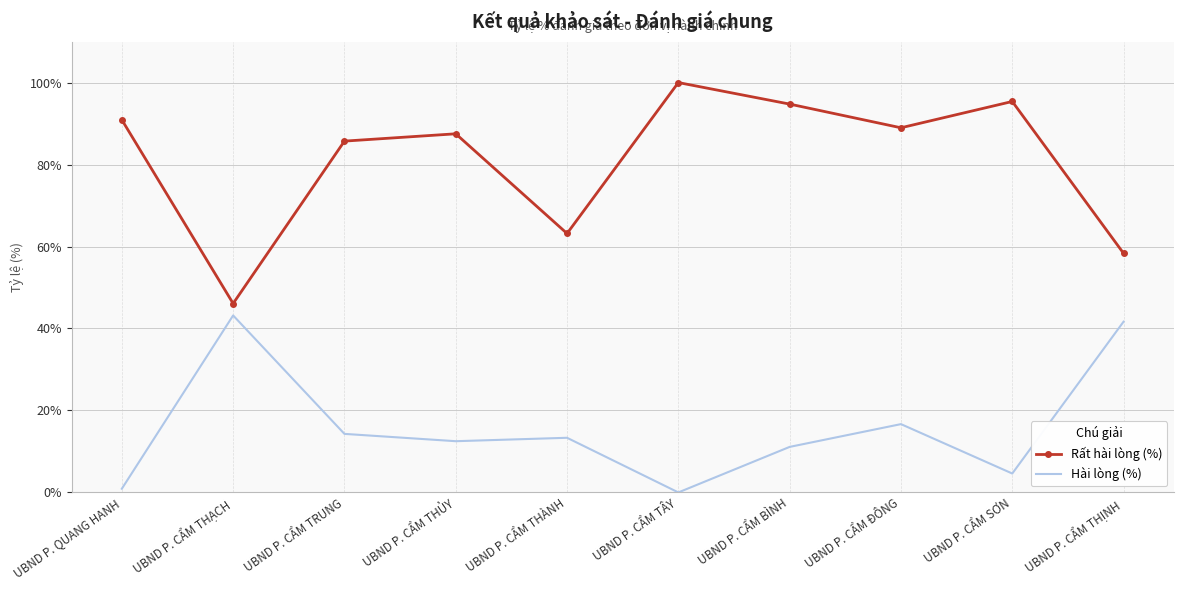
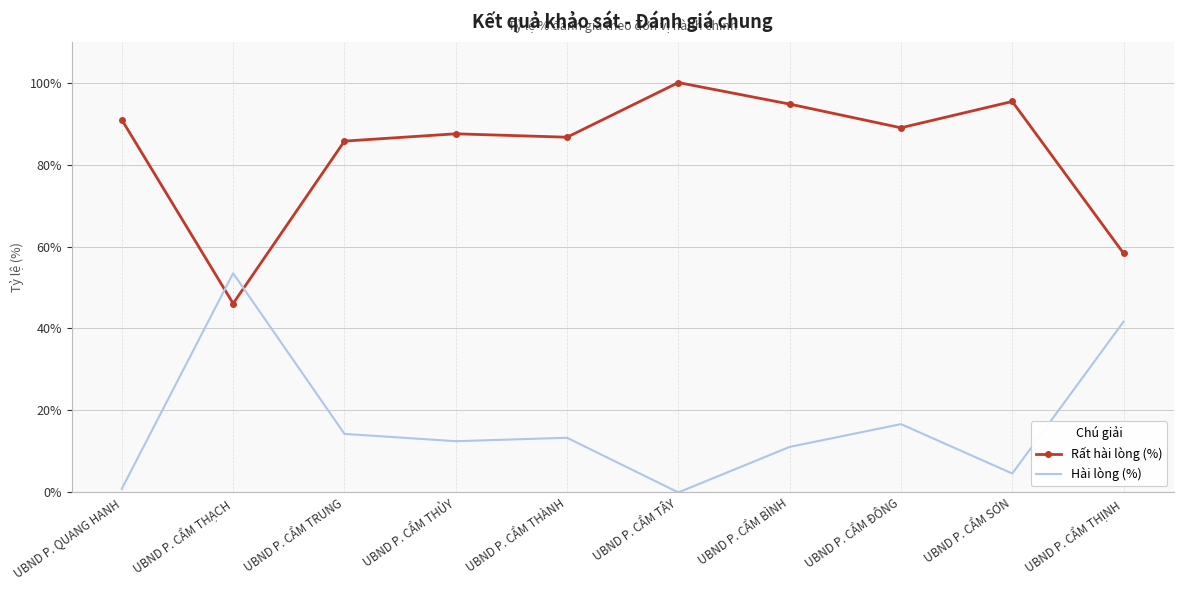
Hài lòng (%), UBND P. CẨM THẠCH: 43% -> 53%
Rất hài lòng (%), UBND P. CẨM THÀNH: 63% -> 87%
